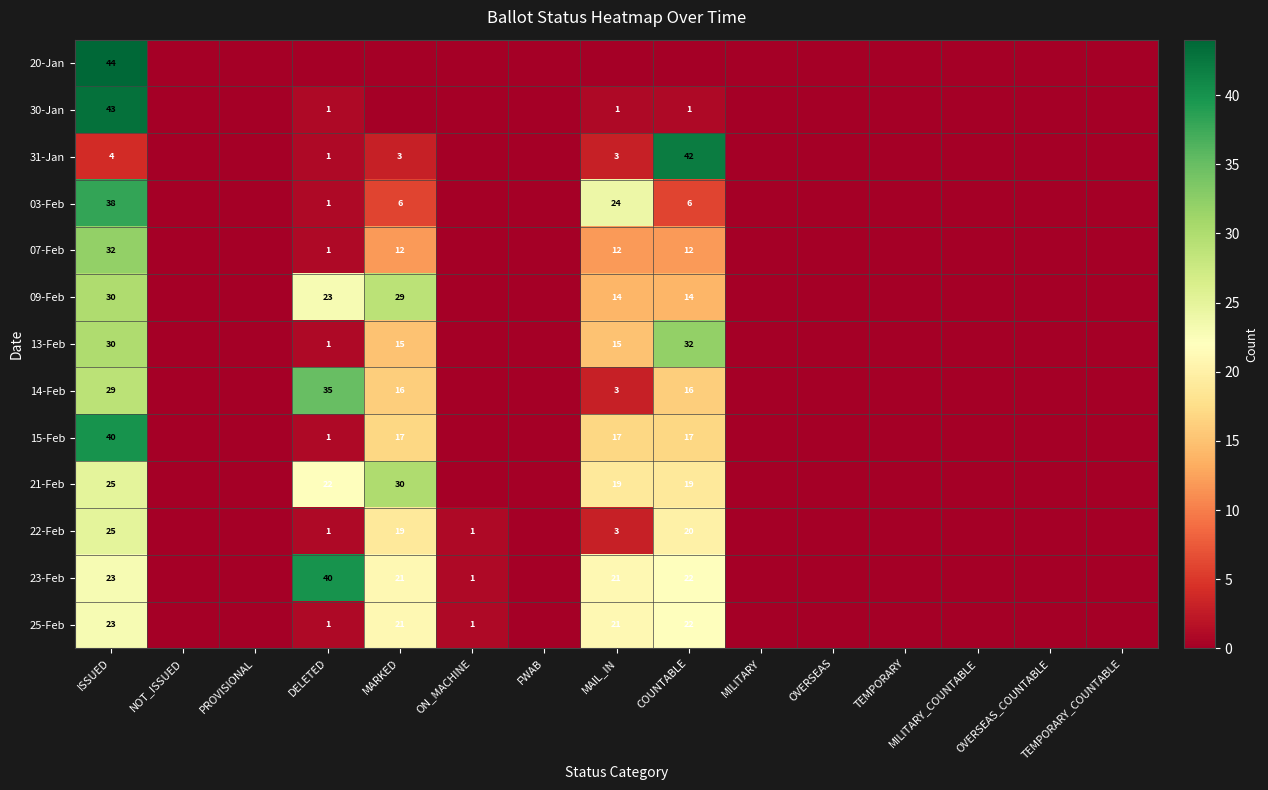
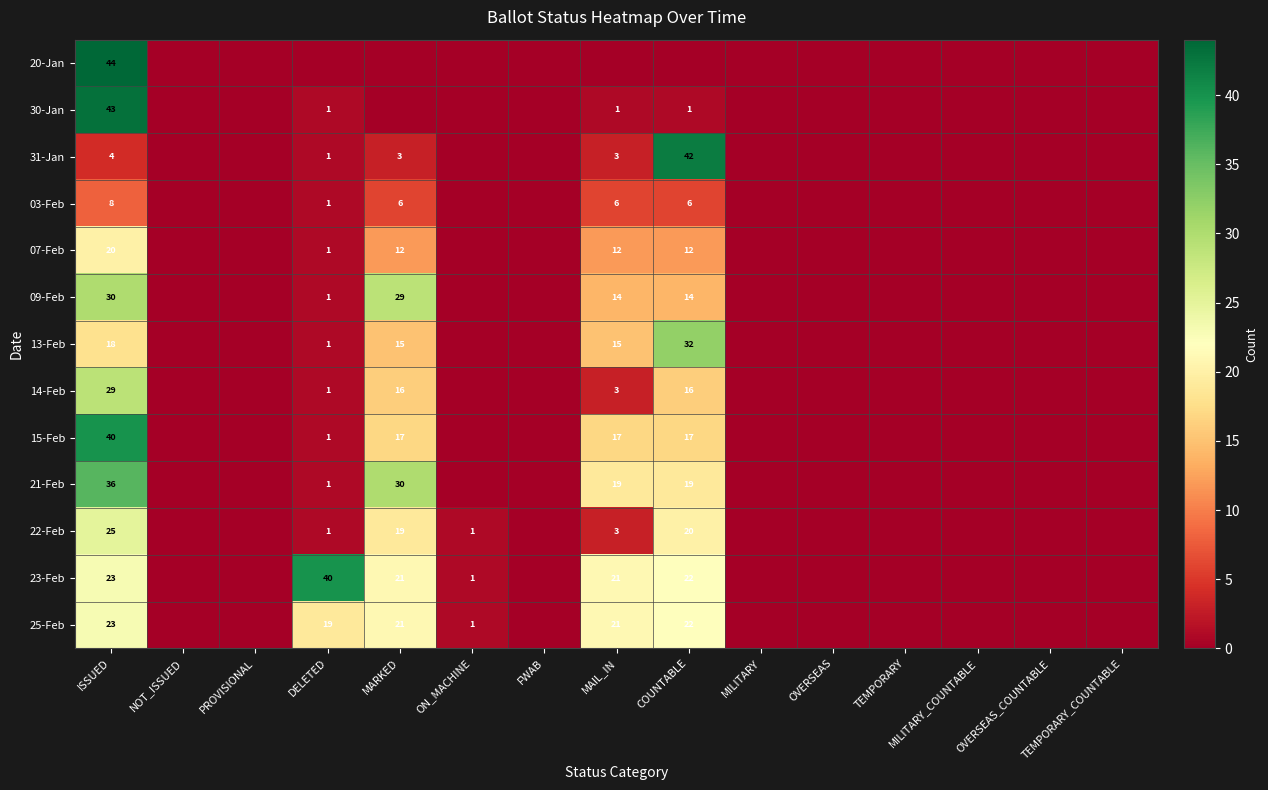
03-Feb, ISSUED: 38 -> 8
03-Feb, MAIL_IN: 24 -> 6
07-Feb, ISSUED: 32 -> 20
09-Feb, DELETED: 23 -> 1
13-Feb, ISSUED: 30 -> 18
14-Feb, DELETED: 35 -> 1
21-Feb, ISSUED: 25 -> 36
21-Feb, DELETED: 22 -> 1
25-Feb, DELETED: 1 -> 19
